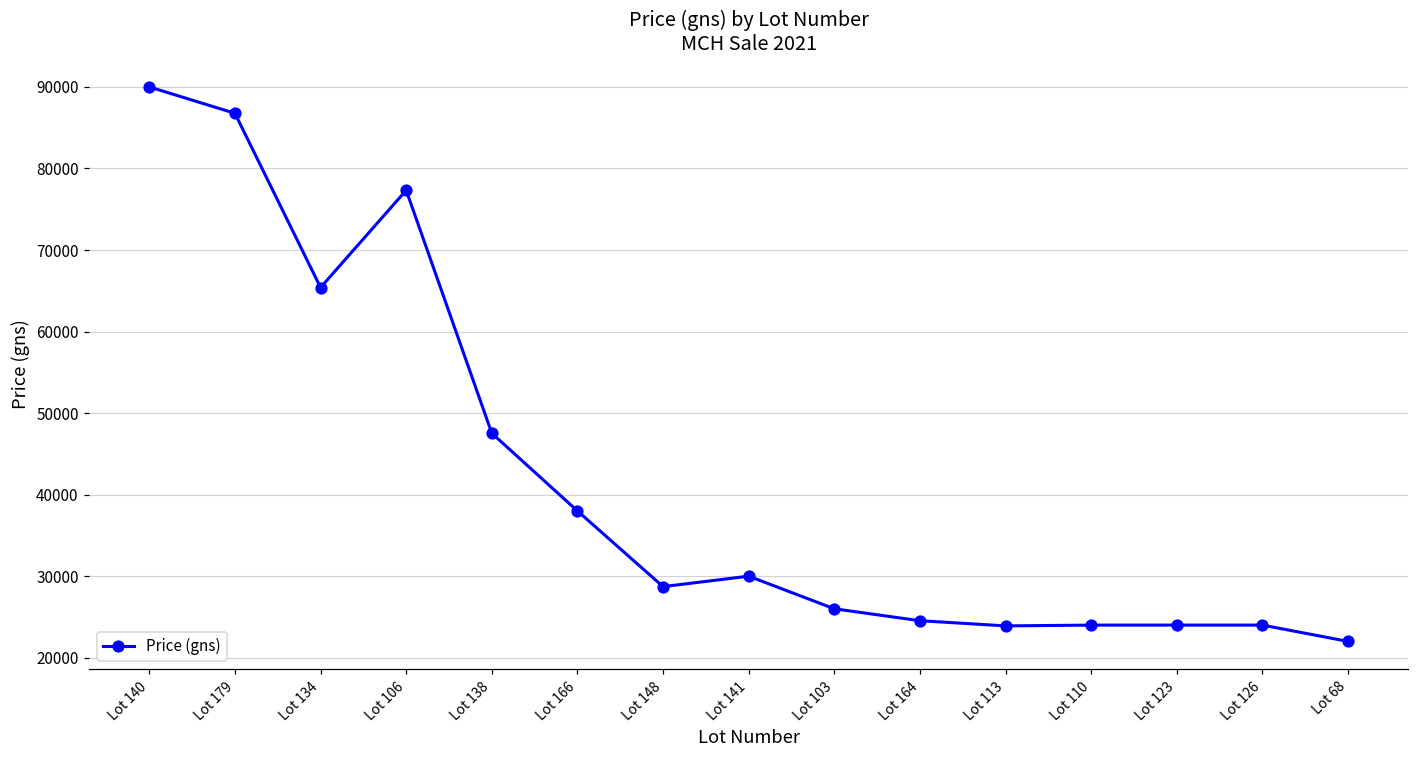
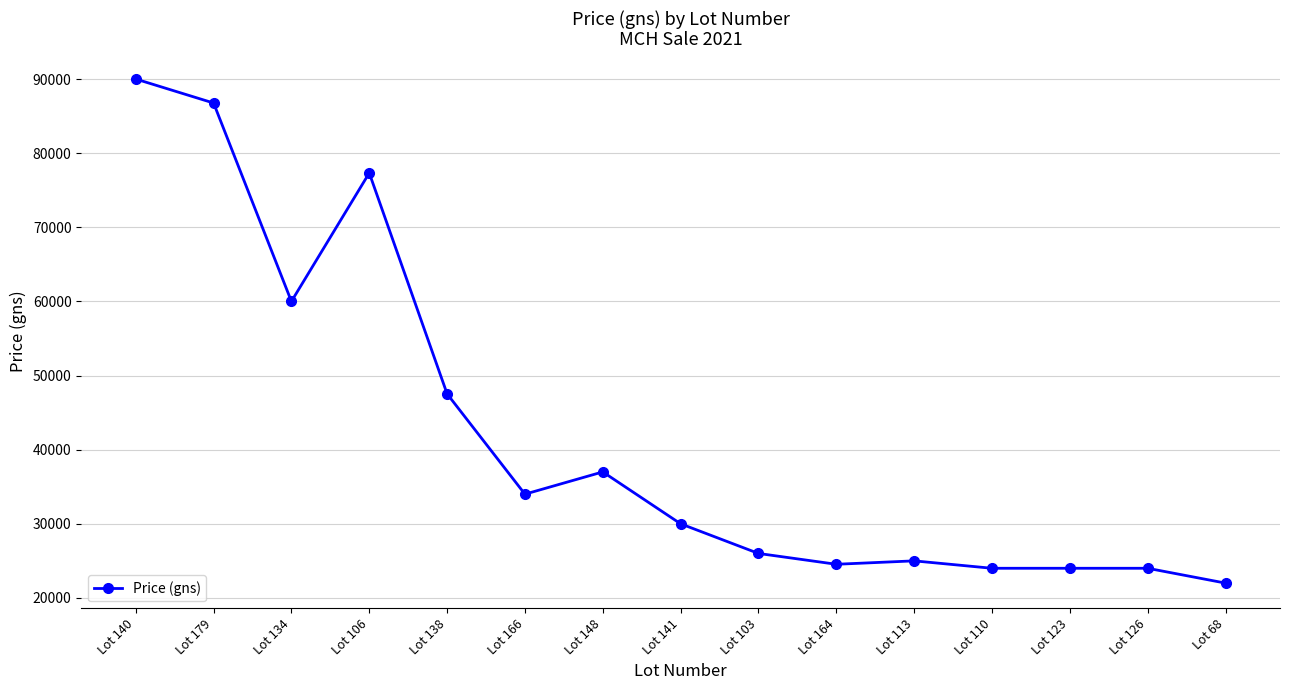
Lot 134: 65000 -> 60000
Lot 166: 38000 -> 34000
Lot 148: 29000 -> 37000
Lot 113: 24000 -> 25000
